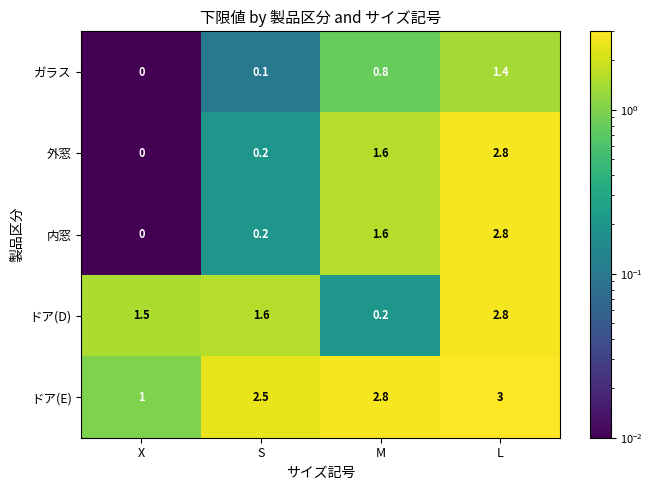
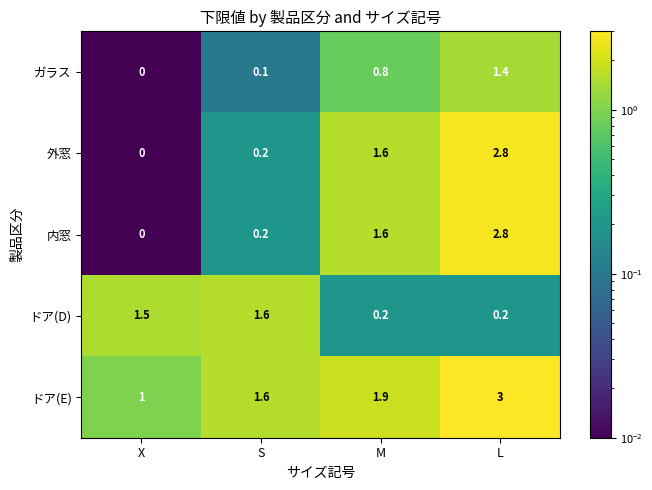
ドア(D), L: 2.8 -> 0.2
ドア(E), S: 2.5 -> 1.6
ドア(E), M: 2.8 -> 1.9
